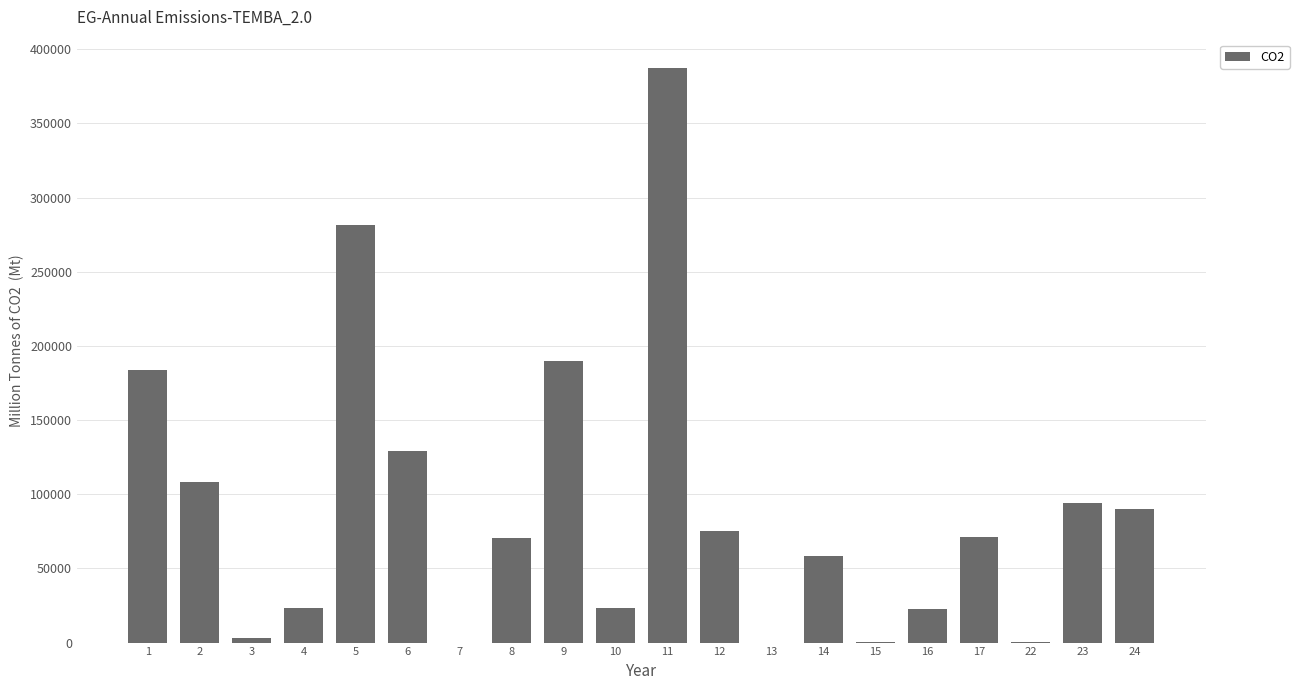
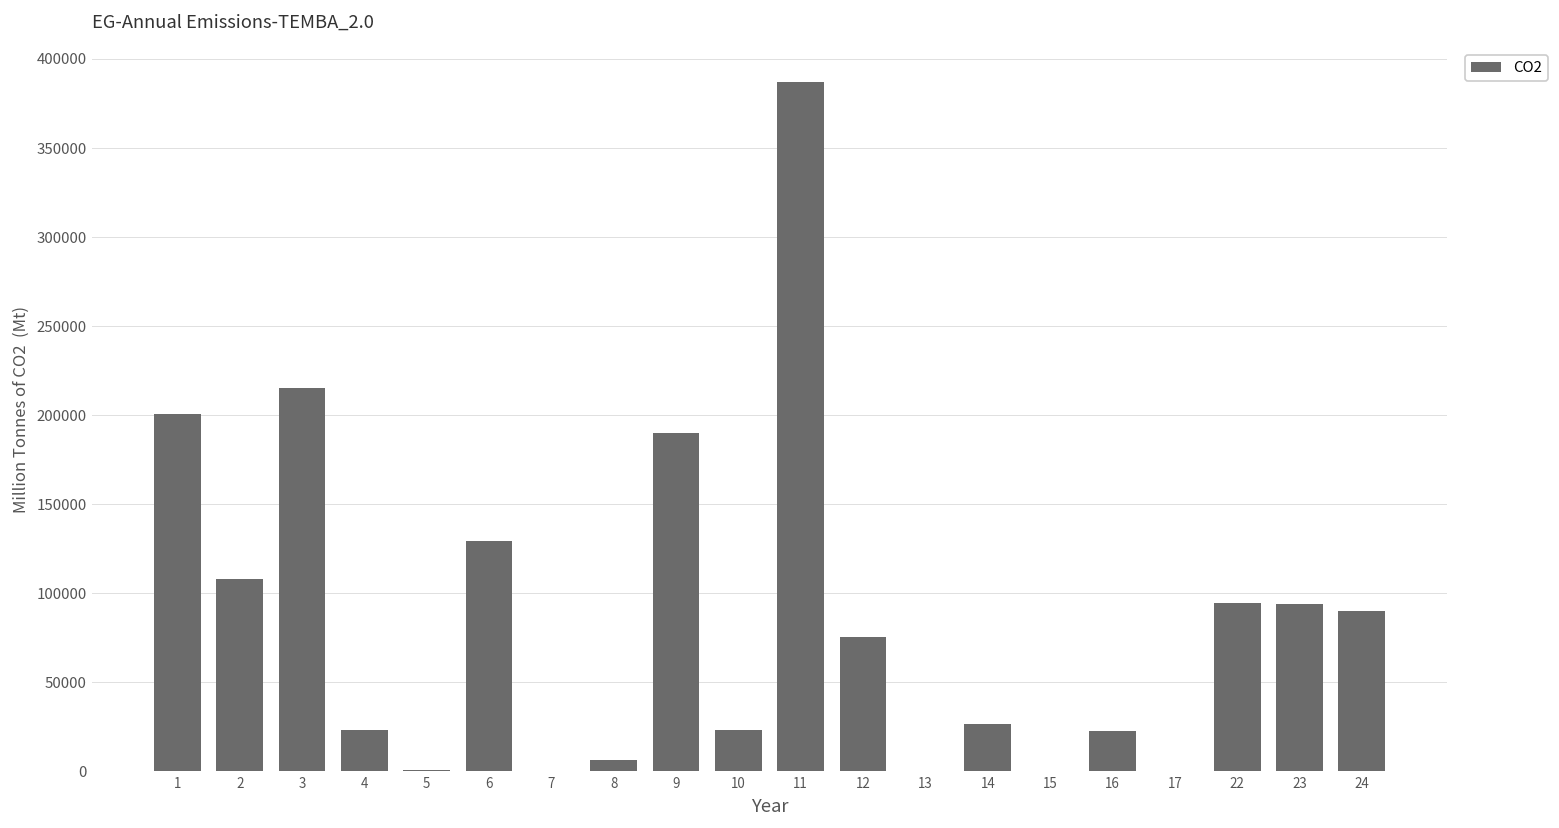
1: 184000 -> 201000
3: 3000 -> 215000
5: 281000 -> 1000
8: 71000 -> 6000
14: 58000 -> 26000
17: 71000 -> 0
22: 0 -> 94000
